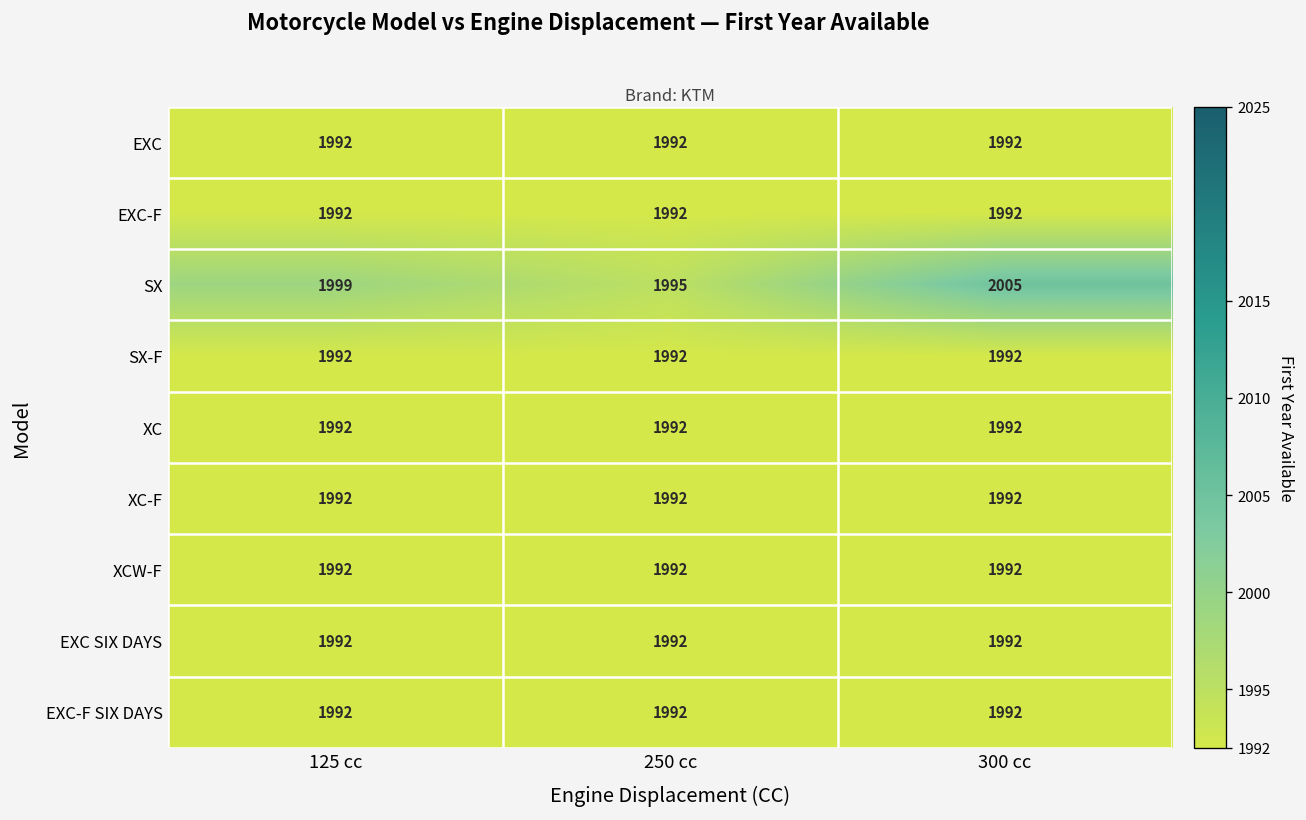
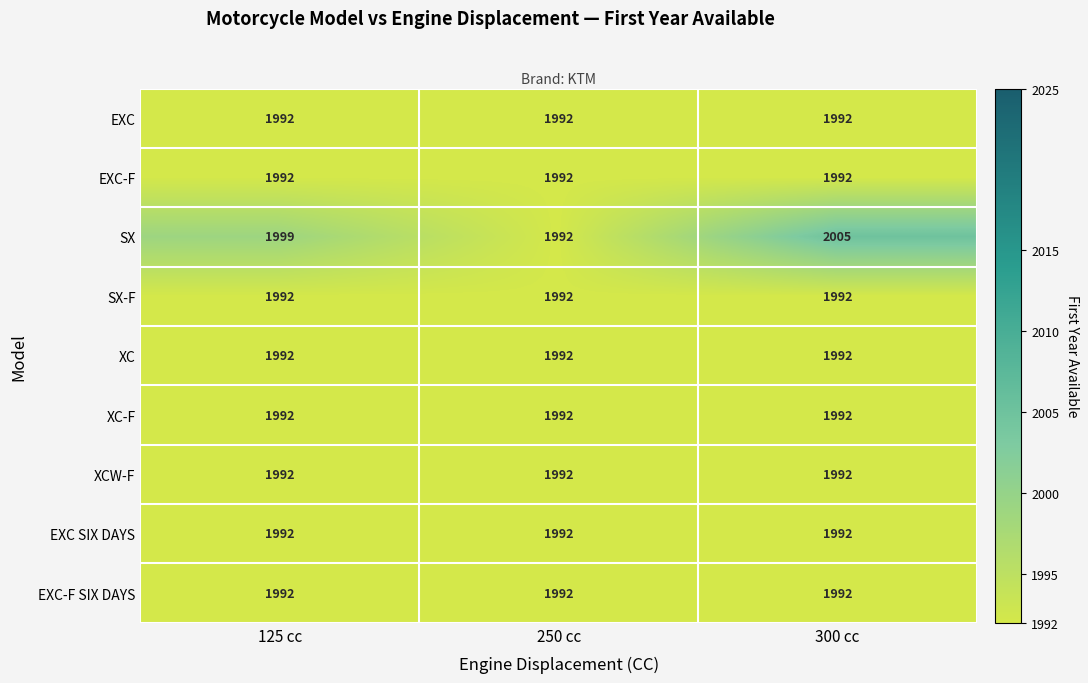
SX, 250 cc: 1995 -> 1992
